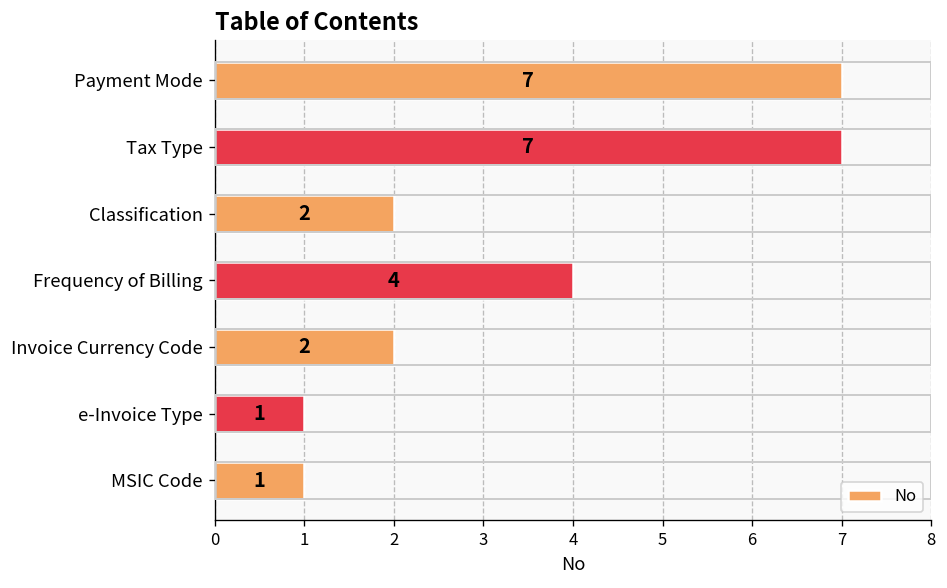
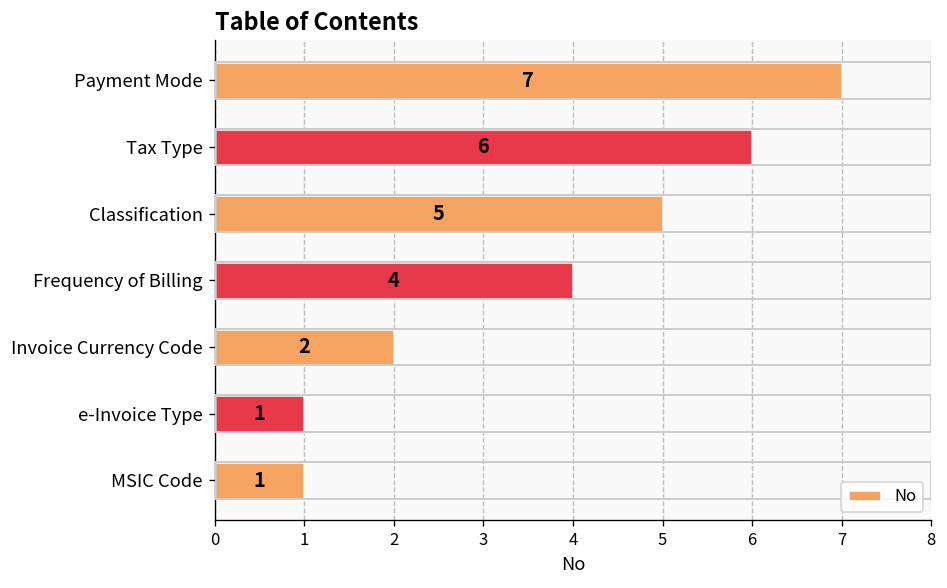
Tax Type: 7 -> 6
Classification: 2 -> 5
